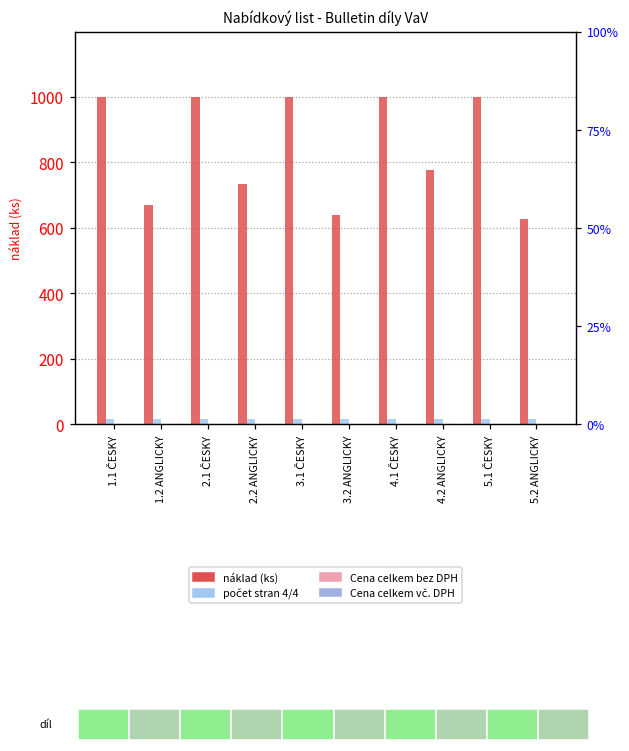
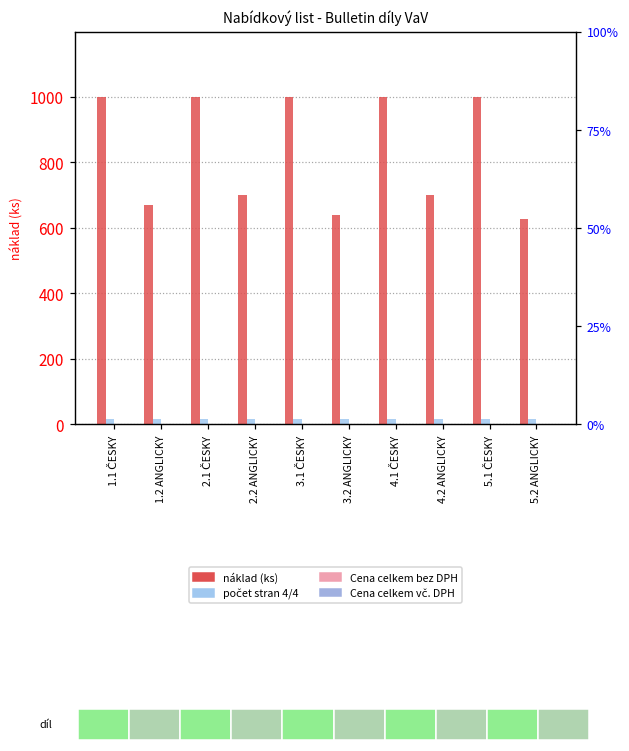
náklad (ks), 2.2 ANGLICKY: 730 -> 700
náklad (ks), 4.2 ANGLICKY: 780 -> 700
